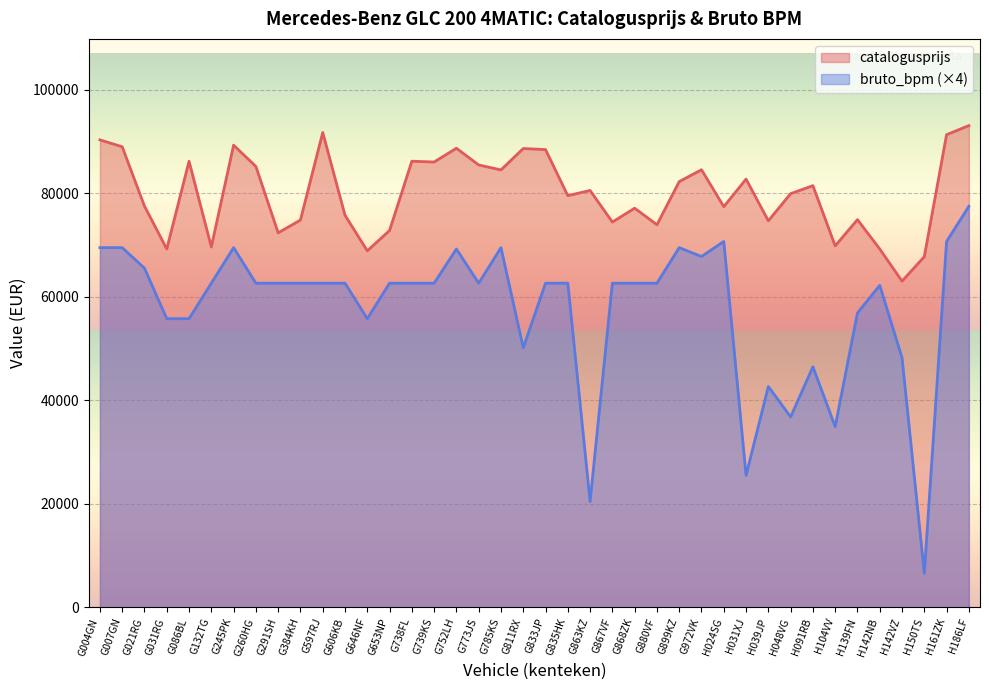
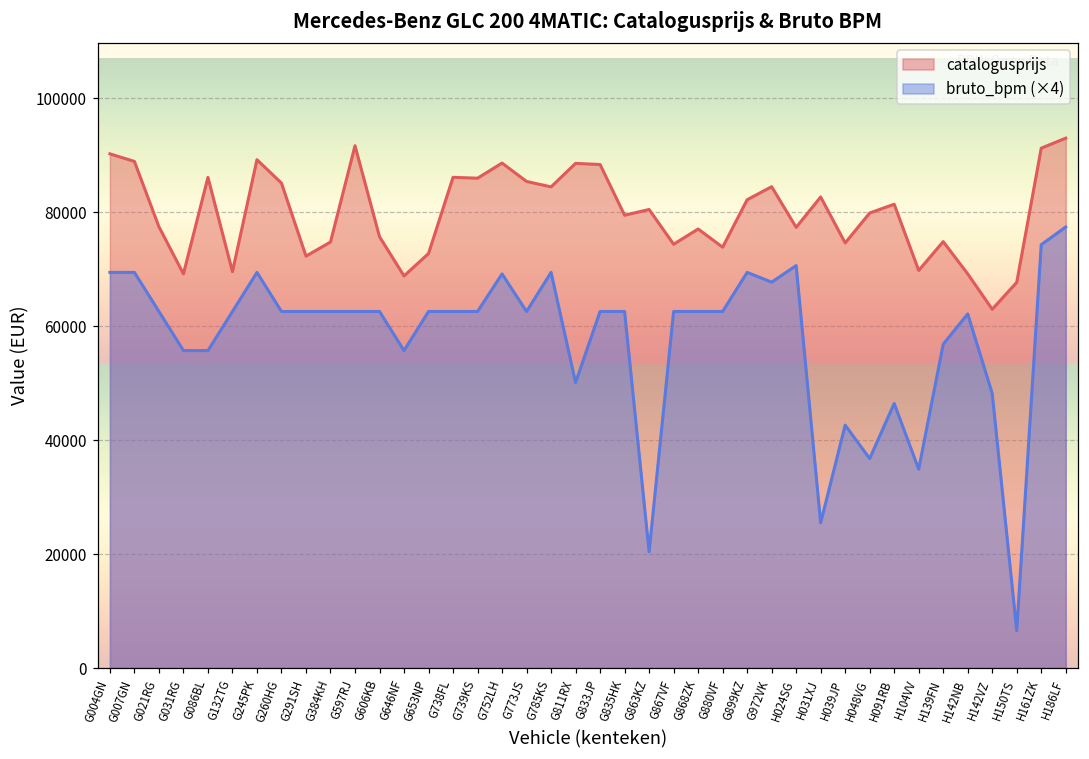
bruto_bpm (×4), G021RG: 65000 -> 63000
bruto_bpm (×4), H161ZK: 71000 -> 74000
